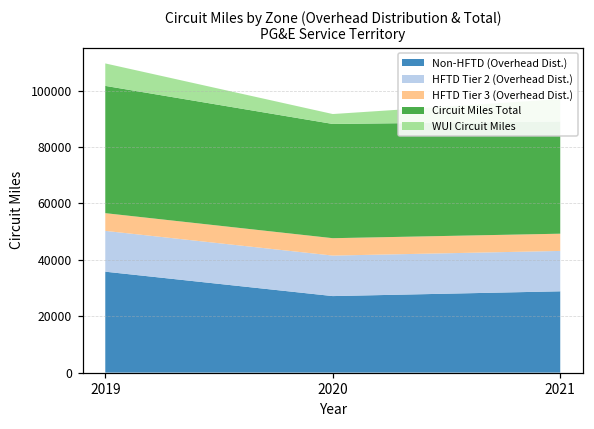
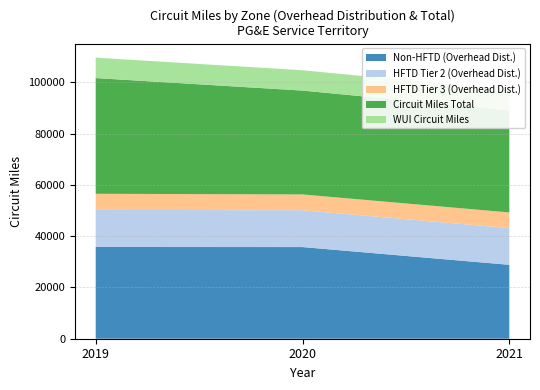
Non-HFTD (Overhead Dist.), 2020: 27000 -> 36000
WUI Circuit Miles, 2020: 4000 -> 8000
